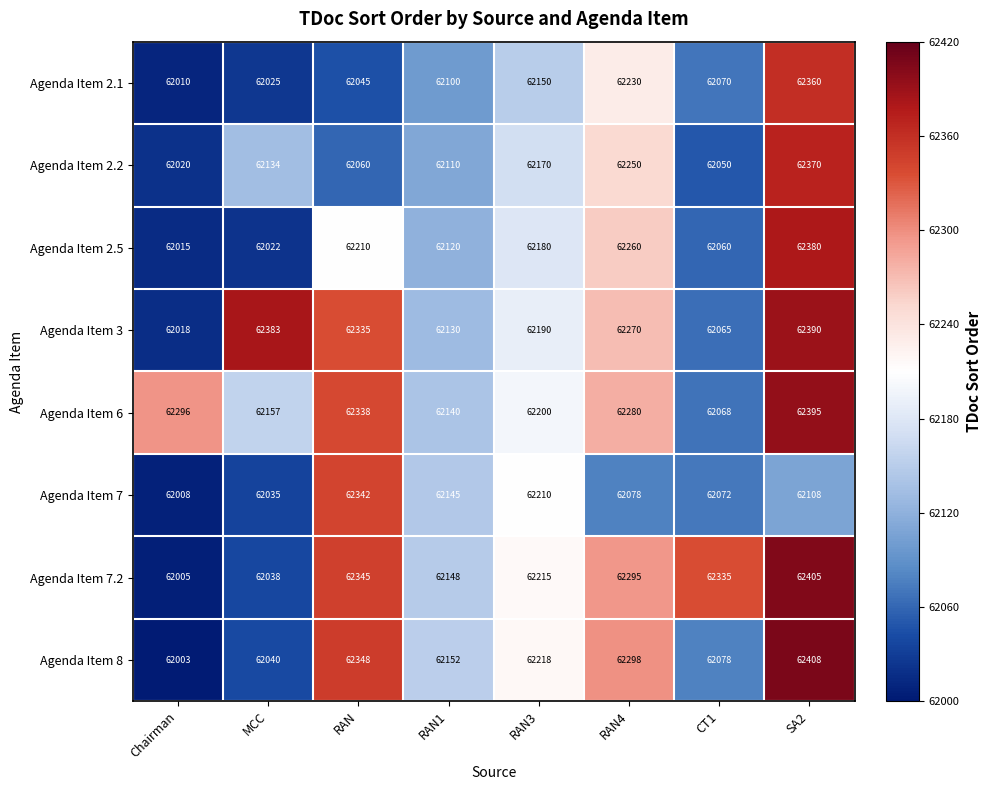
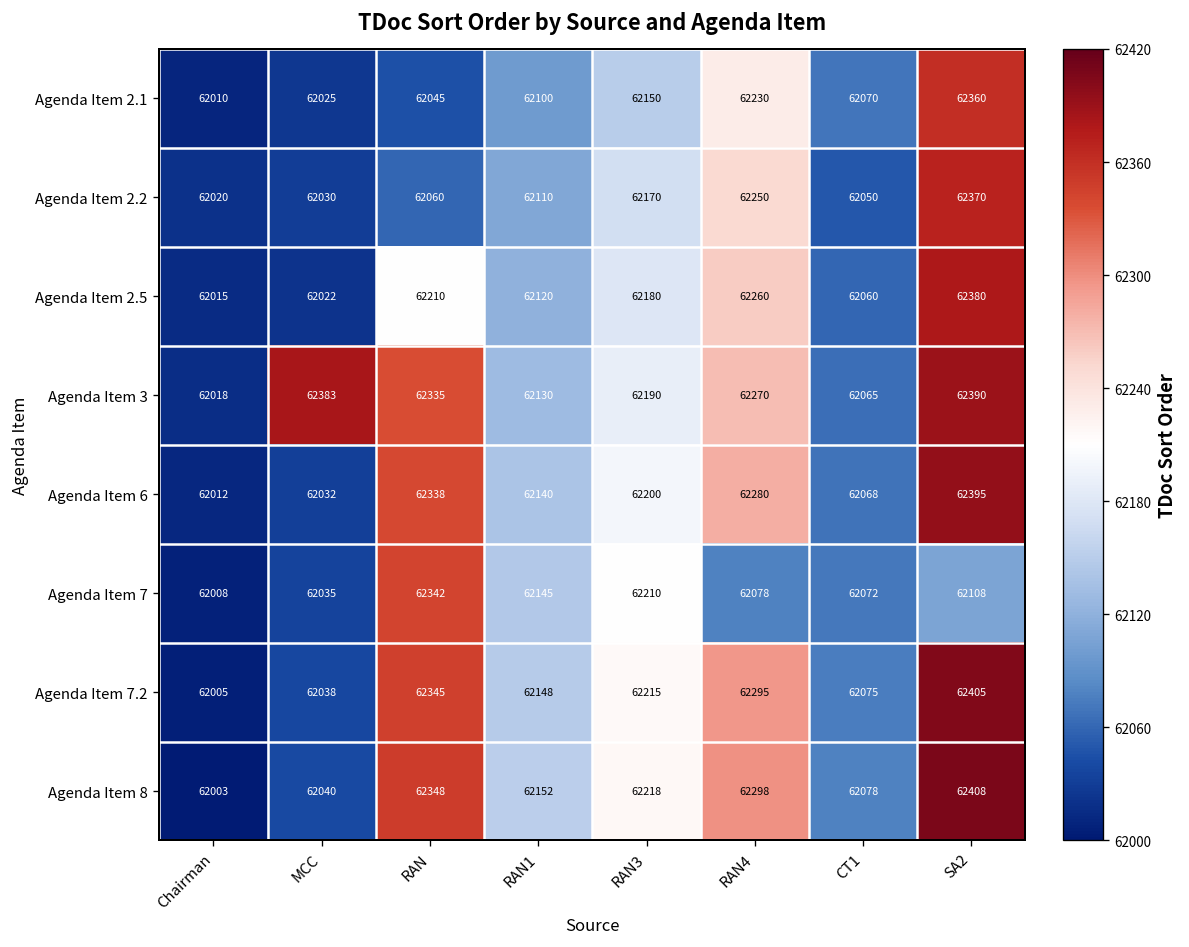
Agenda Item 2.2, MCC: 62134 -> 62030
Agenda Item 6, Chairman: 62296 -> 62012
Agenda Item 6, MCC: 62157 -> 62032
Agenda Item 7.2, CT1: 62335 -> 62075
